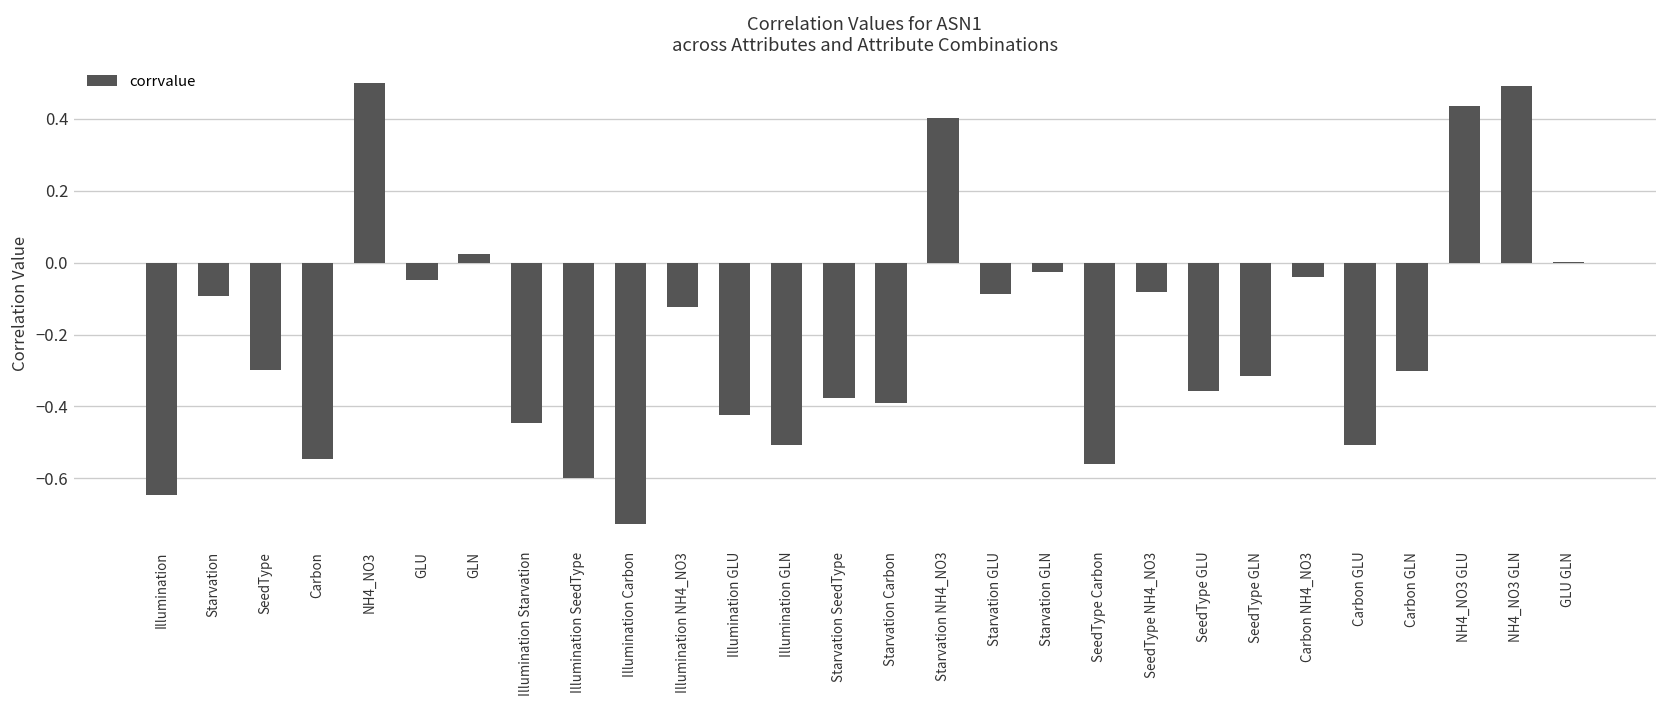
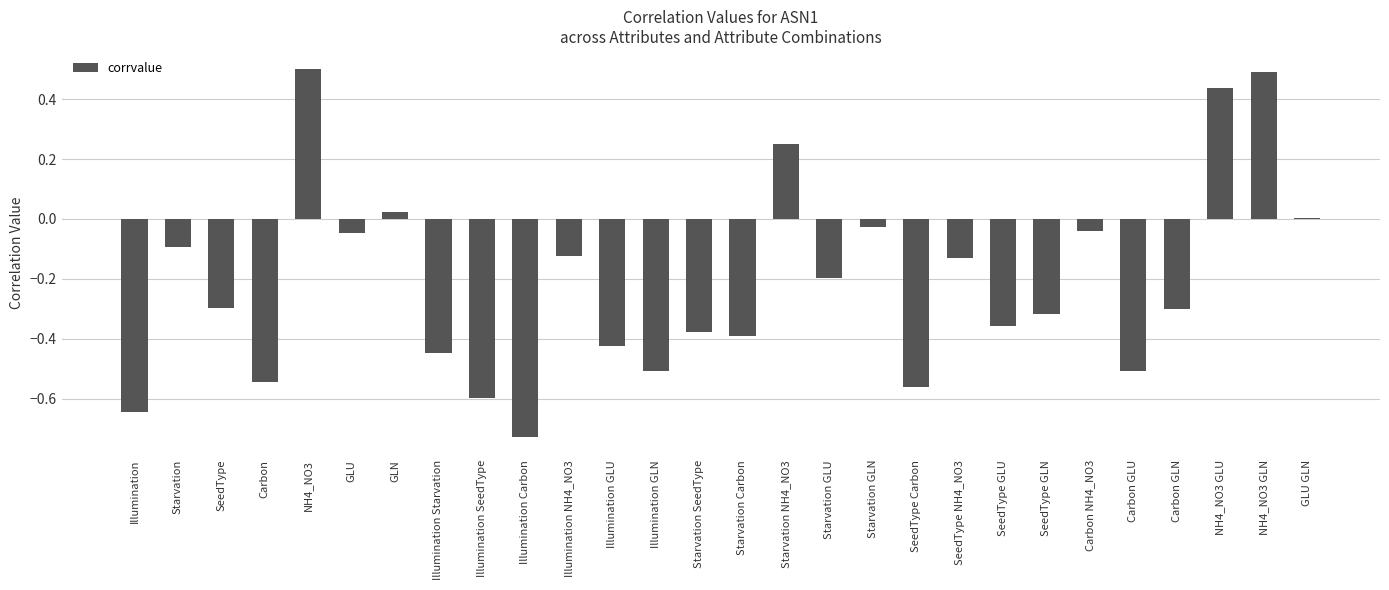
Starvation NH4_NO3: 0.40 -> 0.25
Starvation GLU: -0.09 -> -0.20
SeedType NH4_NO3: -0.08 -> -0.13
